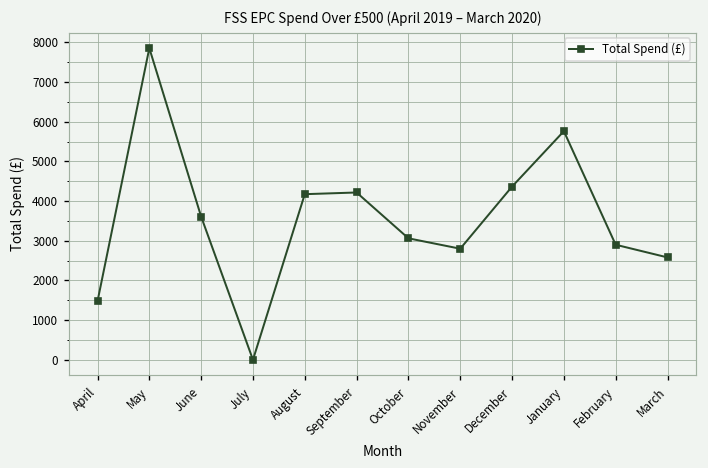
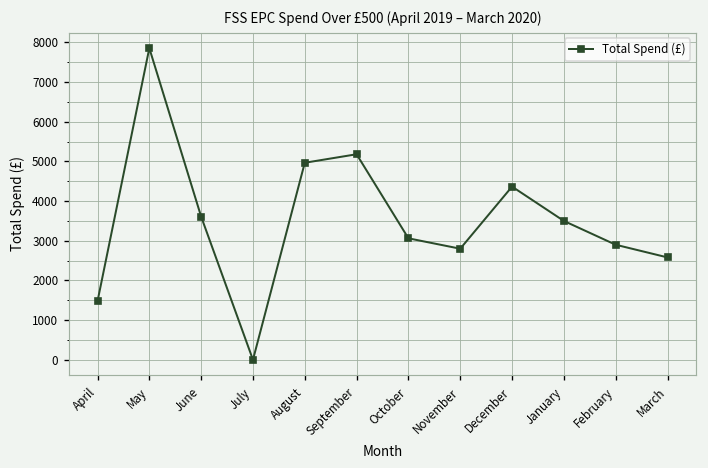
August: 4200 -> 5000
September: 4200 -> 5200
January: 5800 -> 3500
